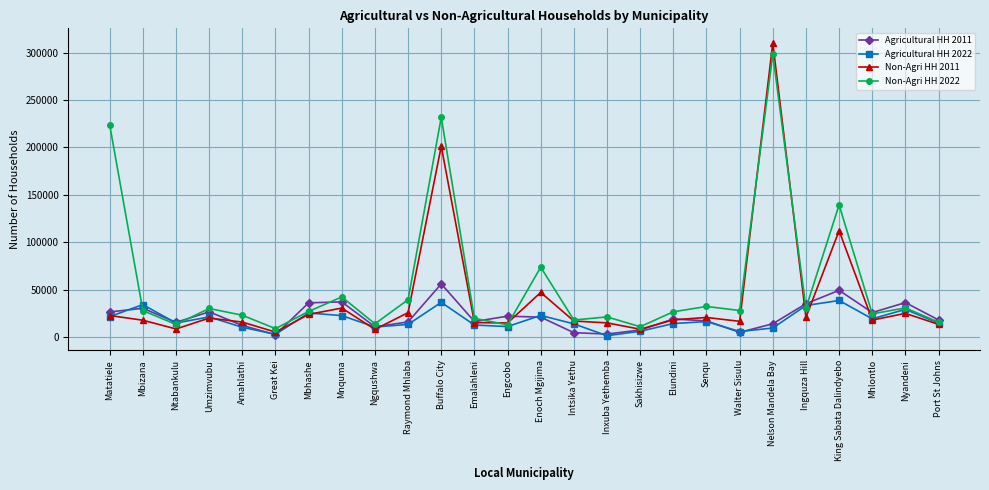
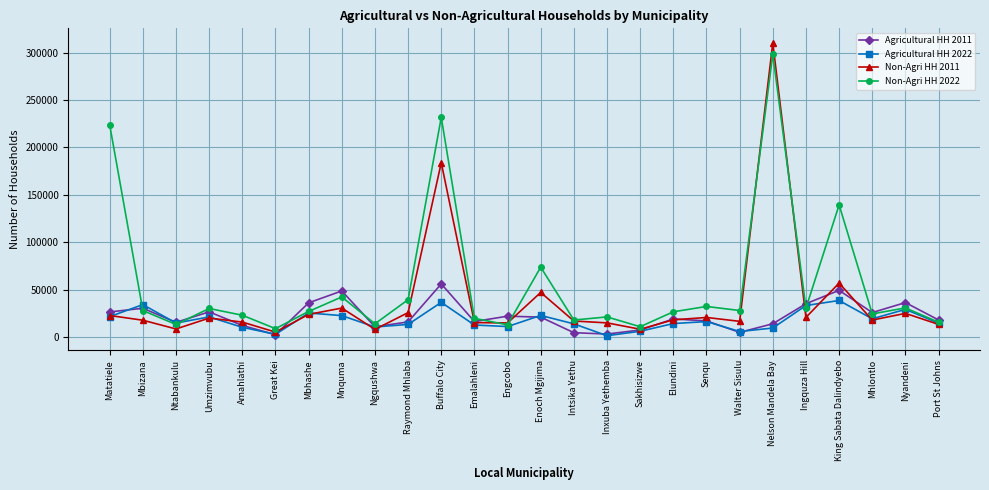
Agricultural HH 2011, Mnquma: 40000 -> 50000
Non-Agri HH 2011, Buffalo City: 200000 -> 180000
Non-Agri HH 2011, King Sabata Dalindyebo: 110000 -> 60000
